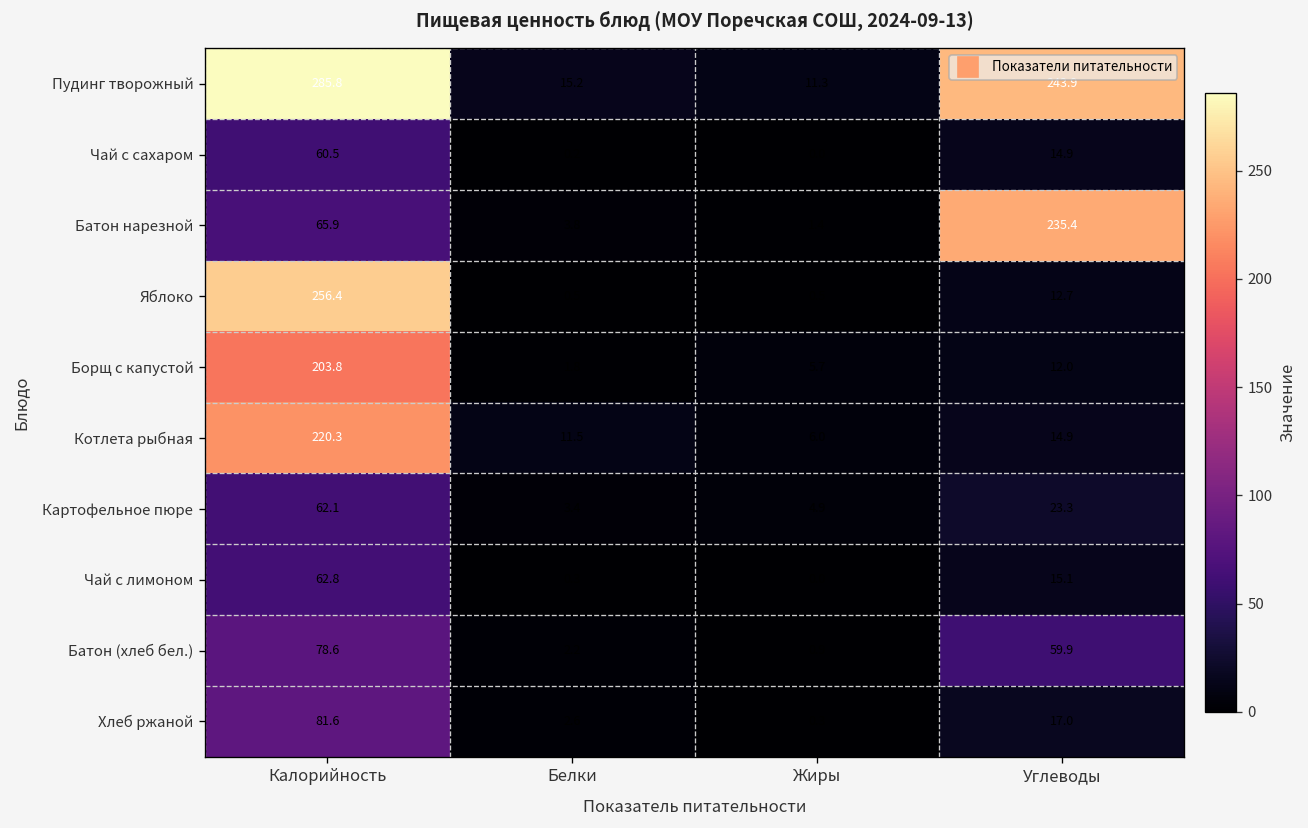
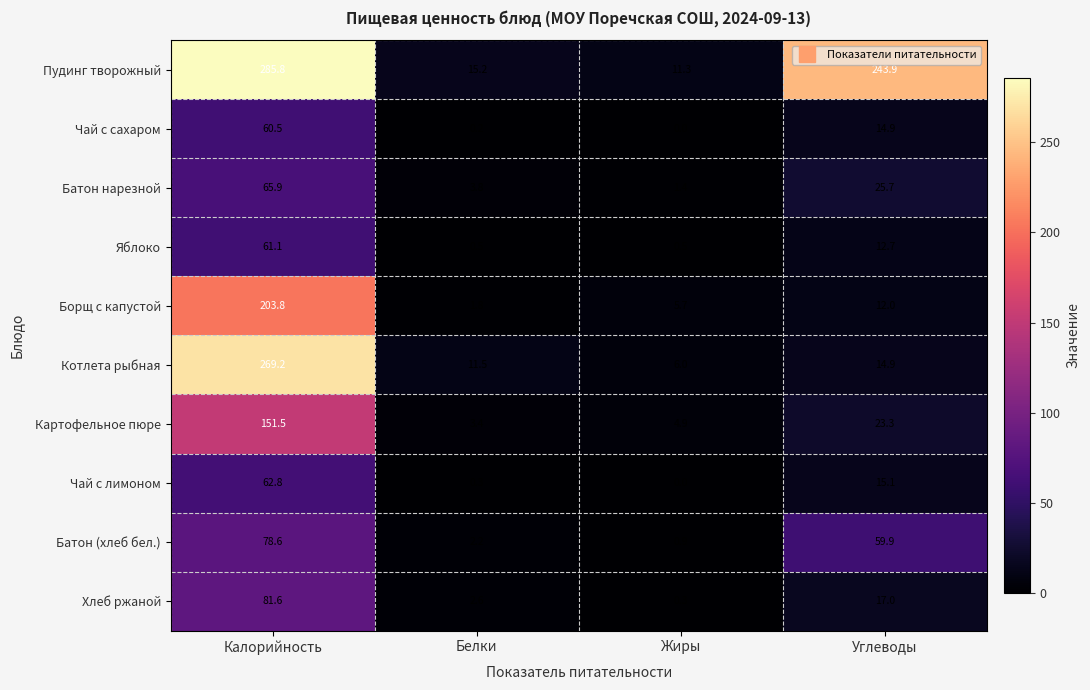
Батон нарезной, Углеводы: 235.4 -> 25.7
Яблоко, Калорийность: 256.4 -> 61.1
Котлета рыбная, Калорийность: 220.3 -> 269.2
Картофельное пюре, Калорийность: 62.1 -> 151.5
